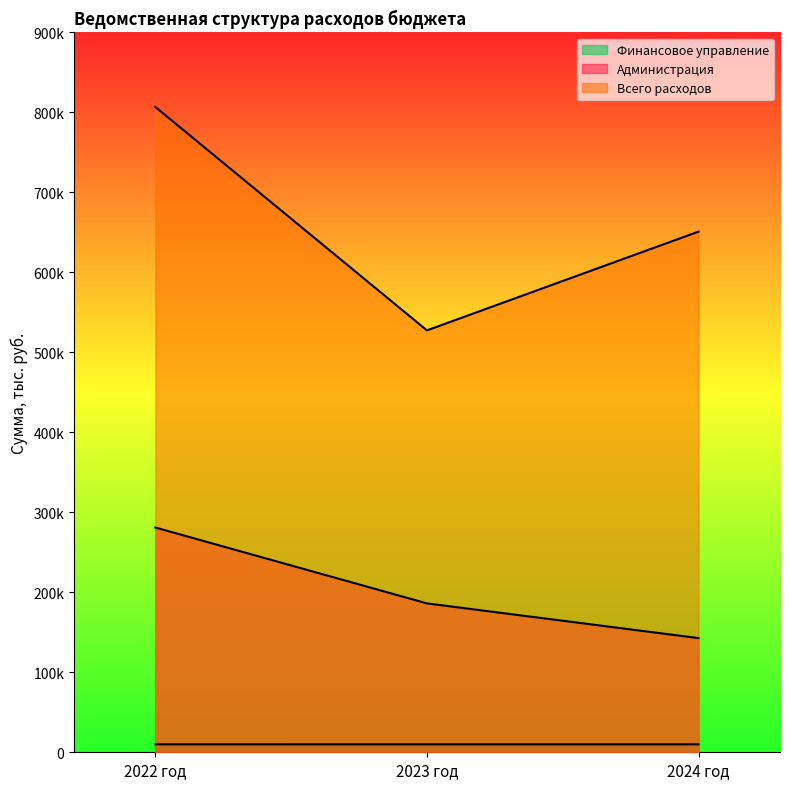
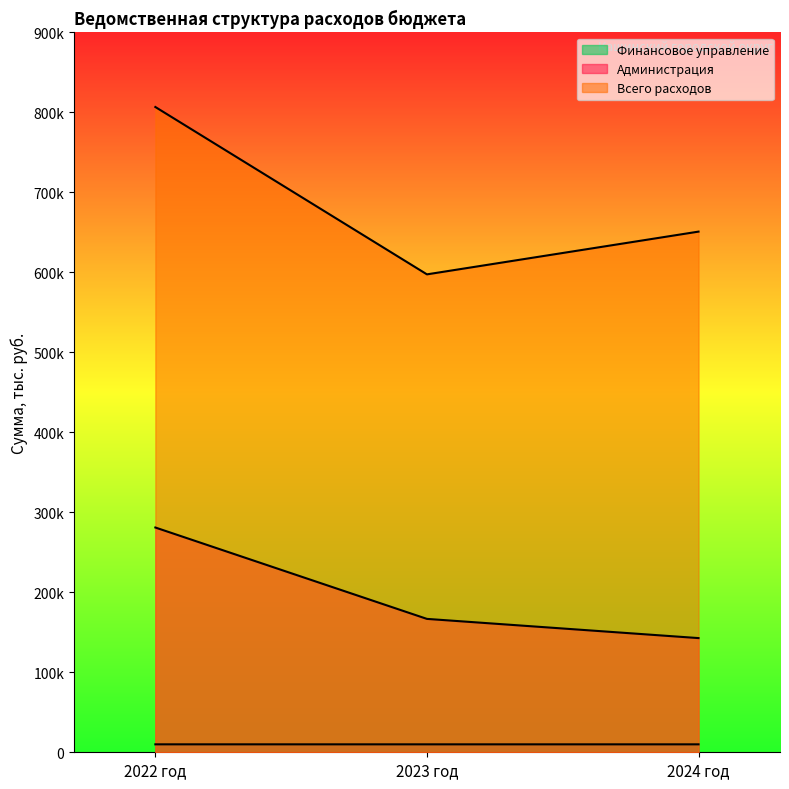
Администрация, 2023 год: 190000 -> 170000
Всего расходов, 2023 год: 530000 -> 600000
